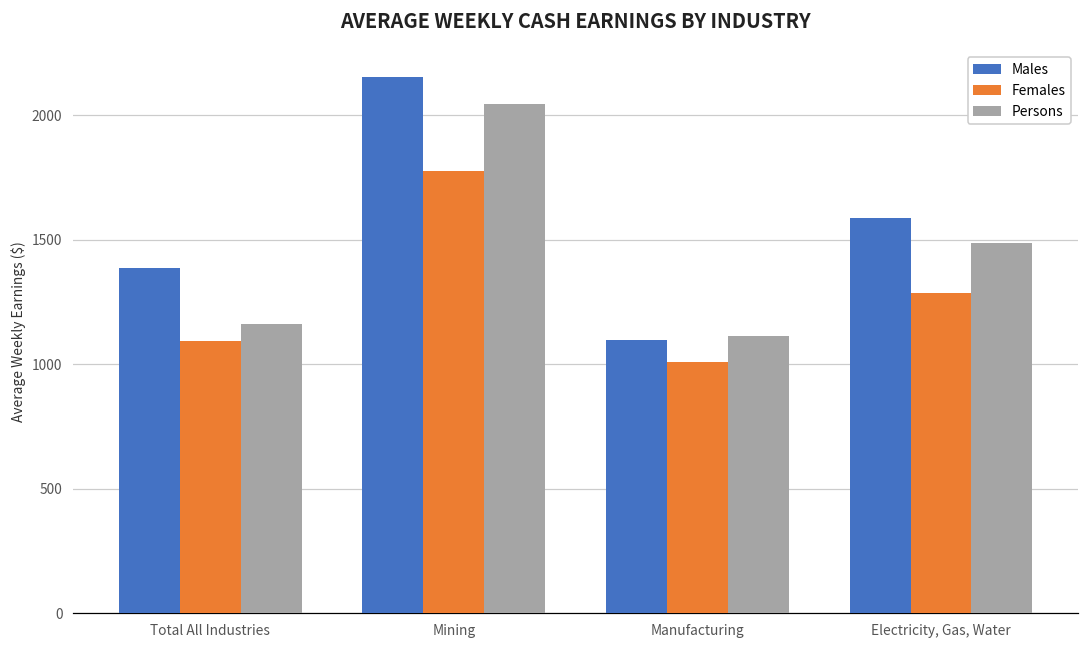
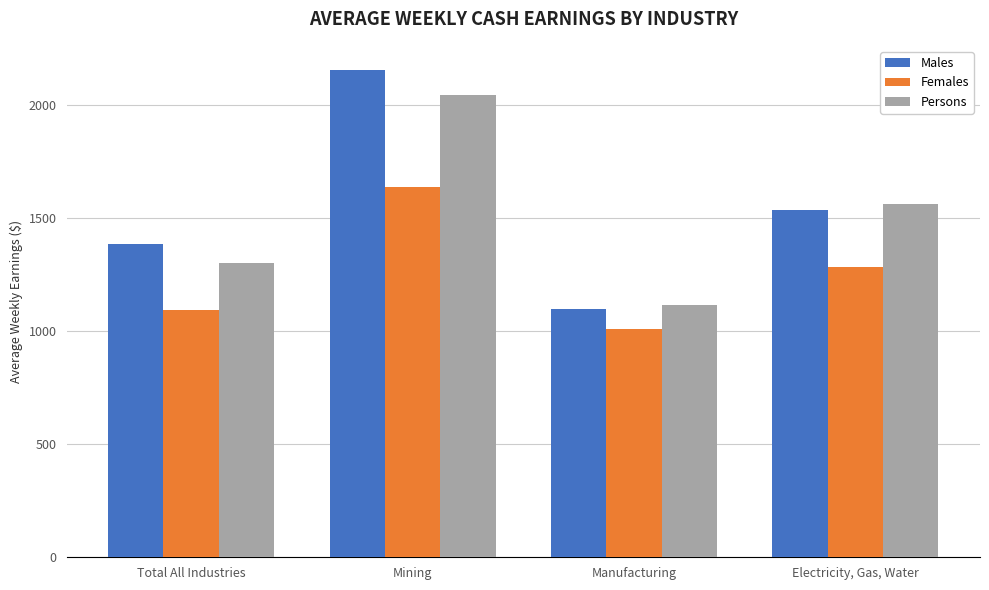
Persons, Total All Industries: 1160 -> 1300
Females, Mining: 1780 -> 1630
Males, Electricity, Gas, Water: 1590 -> 1540
Persons, Electricity, Gas, Water: 1490 -> 1560
